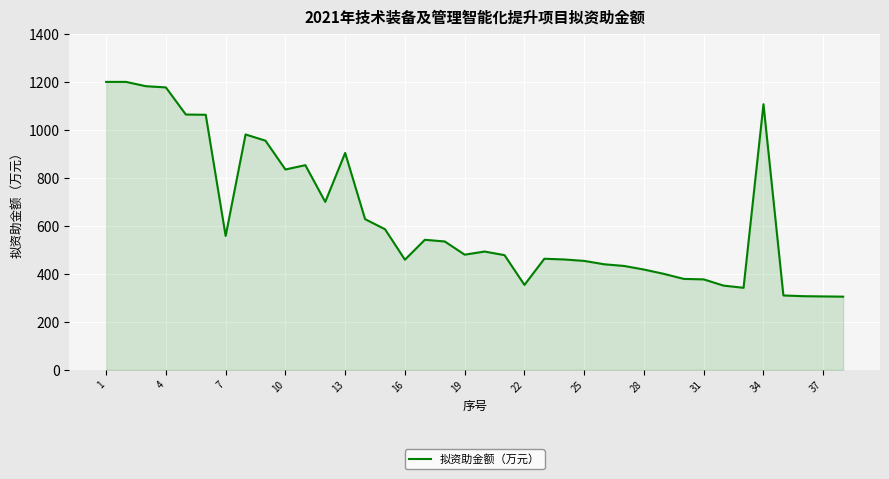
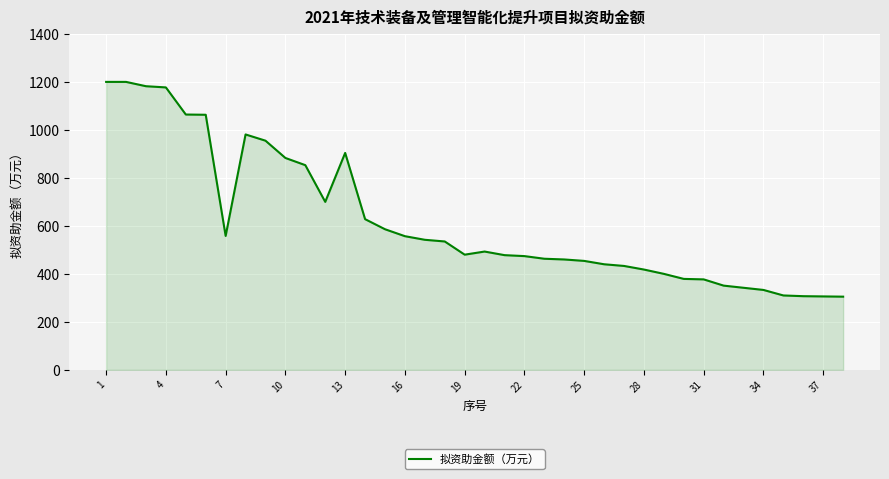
10: 840 -> 880
16: 460 -> 560
22: 350 -> 470
34: 1110 -> 330
